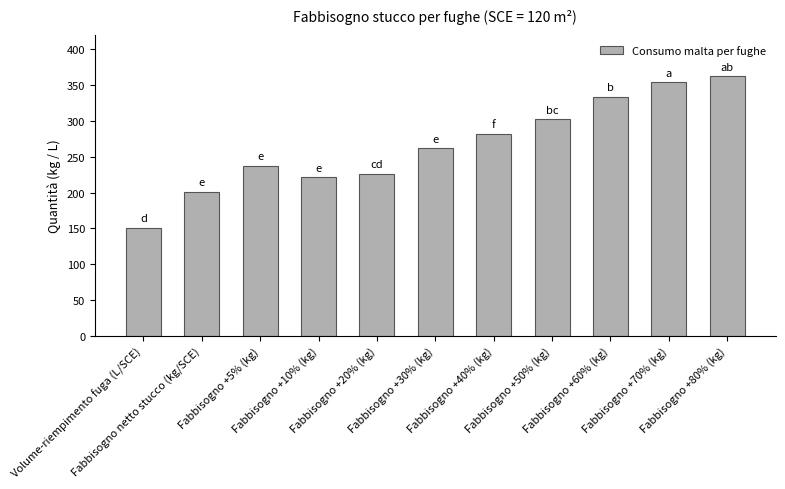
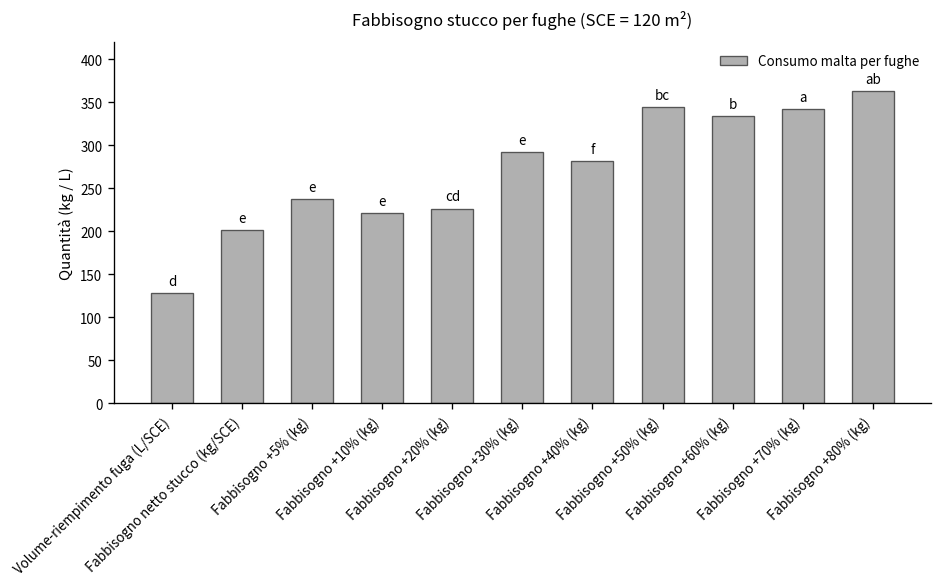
Volume-riempimento fuga (L/SCE): 150 -> 130
Fabbisogno +30% (kg): 260 -> 290
Fabbisogno +50% (kg): 300 -> 340
Fabbisogno +70% (kg): 350 -> 340
